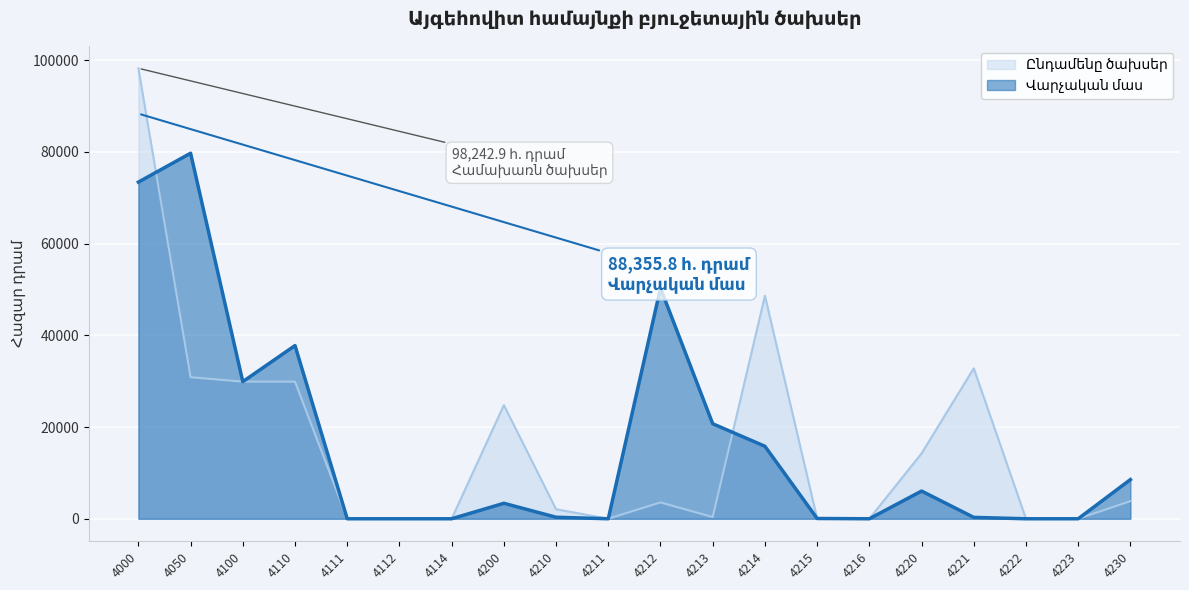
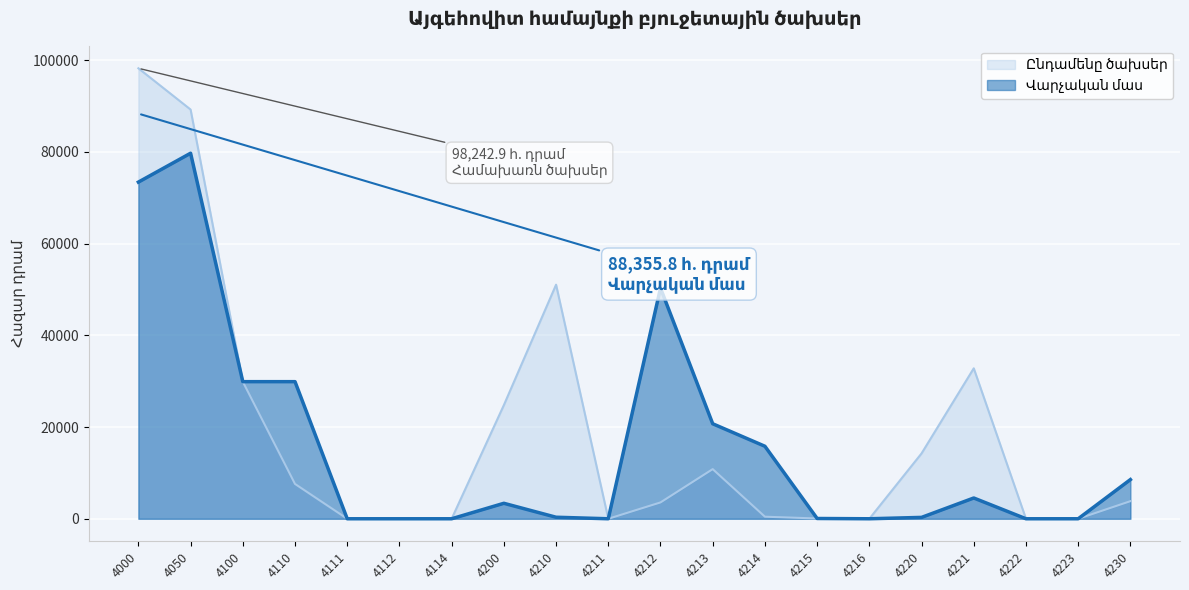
Ընդամենը ծախսեր, 4050: 31000 -> 89000
Ընդամենը ծախսեր, 4110: 30000 -> 8000
Վարչական մաս, 4110: 38000 -> 30000
Ընդամենը ծախսեր, 4210: 2000 -> 51000
Ընդամենը ծախսեր, 4213: 0 -> 11000
Ընդամենը ծախսեր, 4214: 49000 -> 0
Վարչական մաս, 4220: 6000 -> 0
Վարչական մաս, 4221: 0 -> 5000
